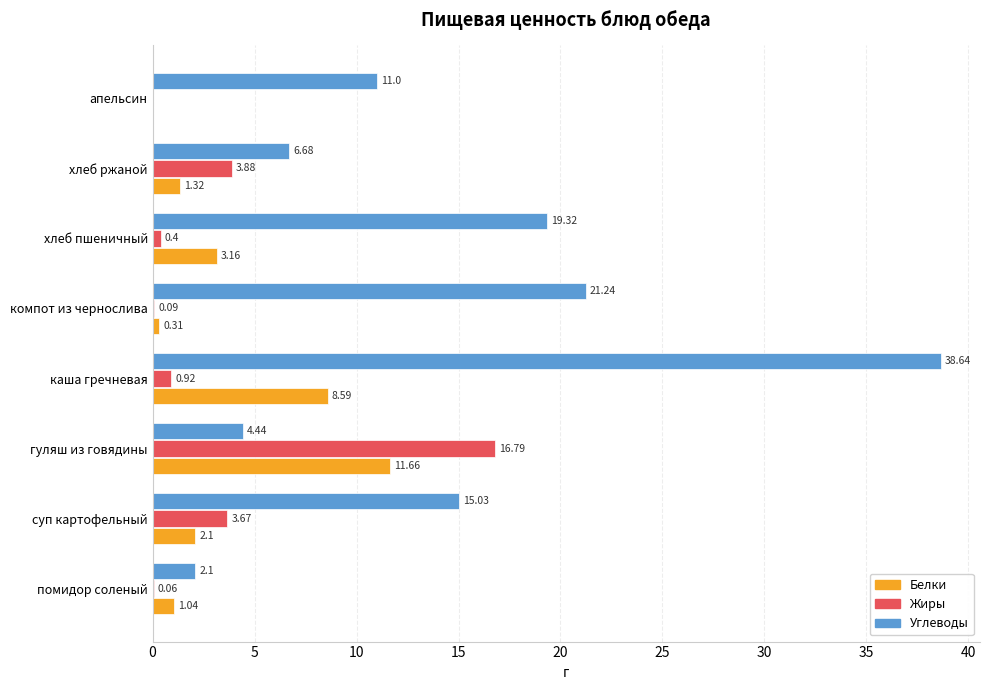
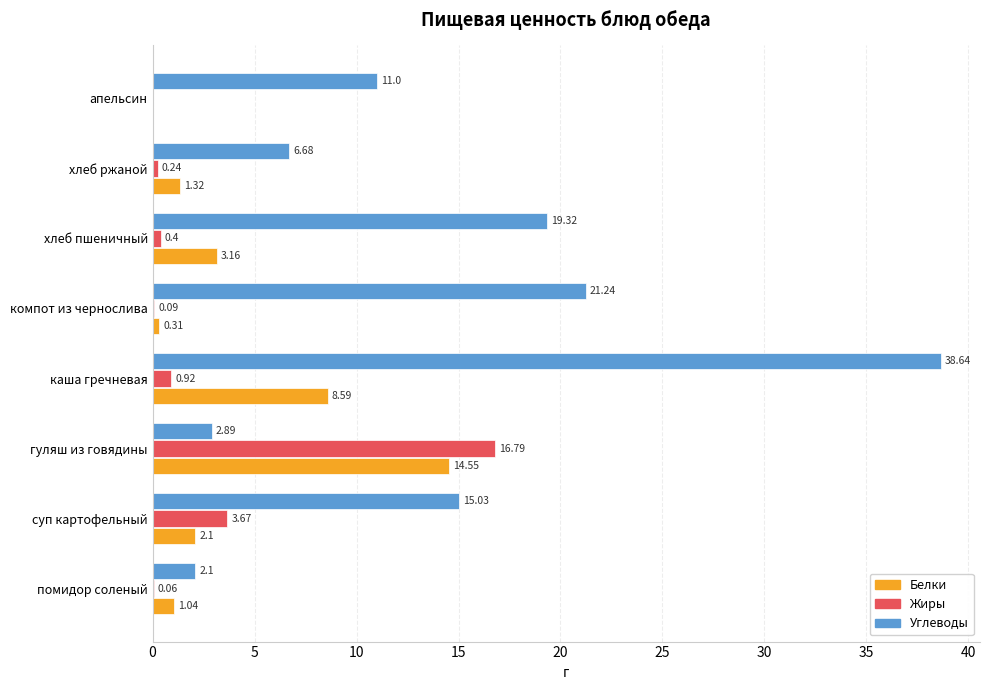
Жиры, хлеб ржаной: 3.88 -> 0.24
Углеводы, гуляш из говядины: 4.44 -> 2.89
Белки, гуляш из говядины: 11.66 -> 14.55
